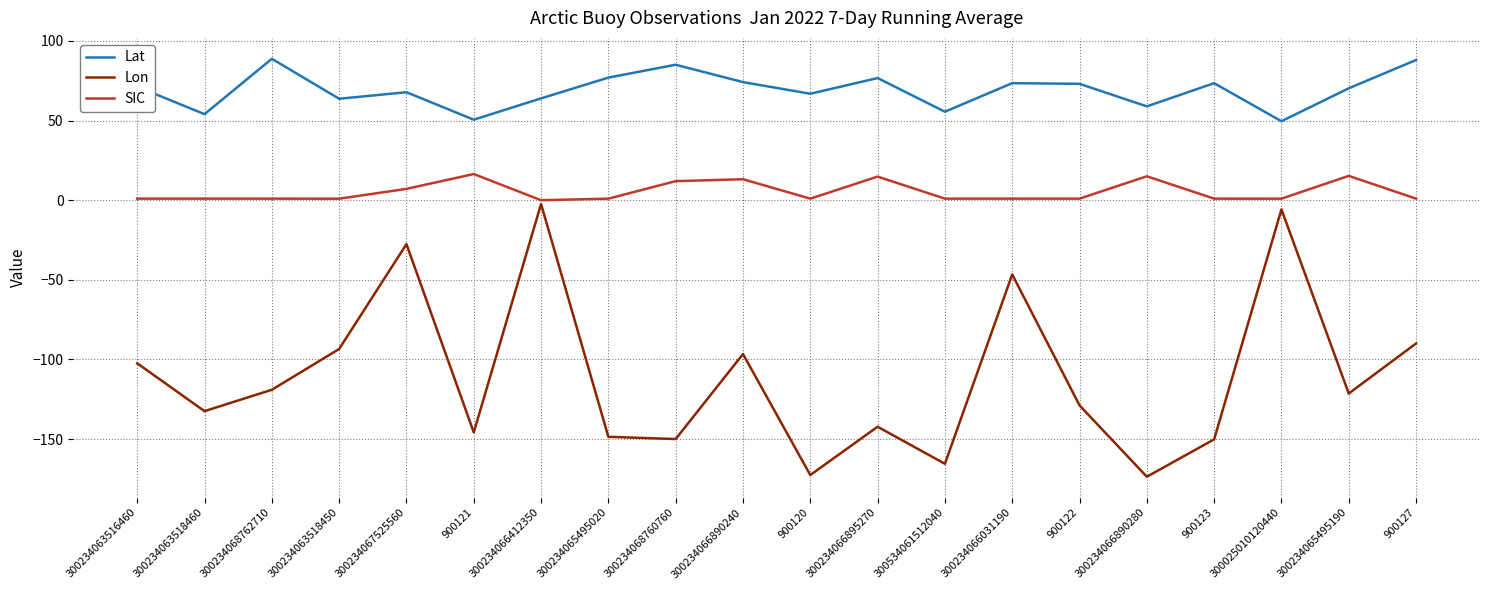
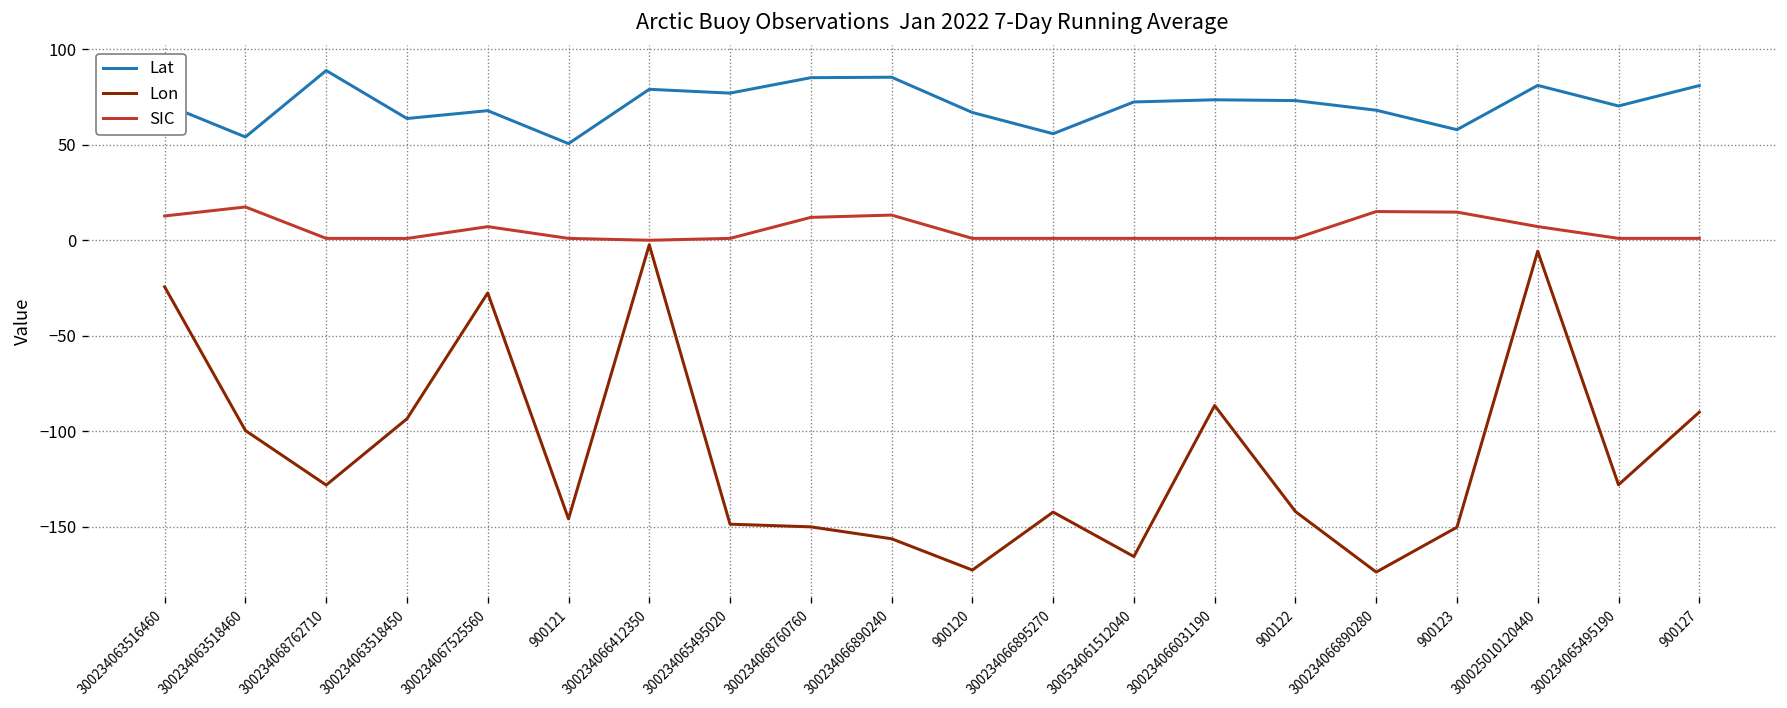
Lon, 300234063516460: -102 -> -24
SIC, 300234063516460: 1 -> 13
Lon, 300234063518460: -132 -> -100
SIC, 300234063518460: 1 -> 17
Lon, 300234068762710: -119 -> -128
SIC, 900121: 16 -> 1
Lat, 300234066412350: 64 -> 79
Lat, 300234066890240: 74 -> 85
Lon, 300234066890240: -97 -> -156
Lat, 300234066895270: 77 -> 56
SIC, 300234066895270: 15 -> 1
Lat, 300534061512040: 56 -> 72
Lon, 300234066031190: -47 -> -86
Lon, 900122: -129 -> -142
Lat, 300234066890280: 59 -> 68
Lat, 900123: 73 -> 58
SIC, 900123: 1 -> 15
Lat, 300025010120440: 50 -> 81
SIC, 300025010120440: 1 -> 7
Lon, 300234065495190: -121 -> -128
SIC, 300234065495190: 15 -> 1
Lat, 900127: 88 -> 81
